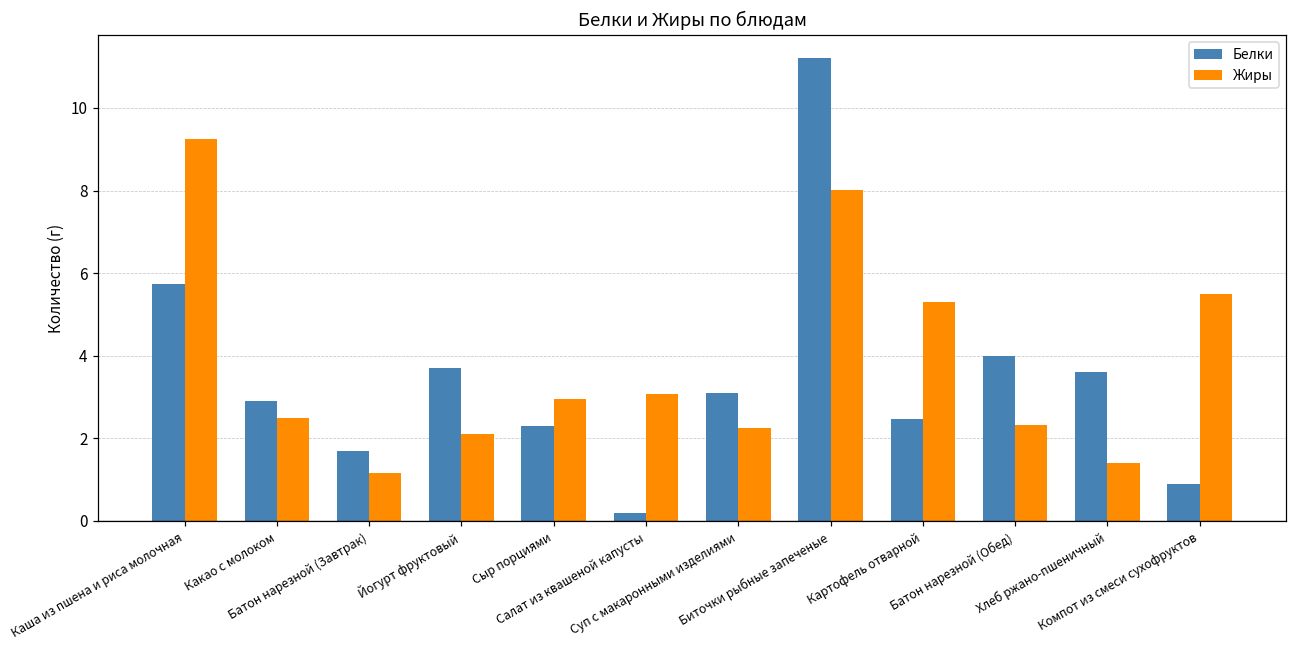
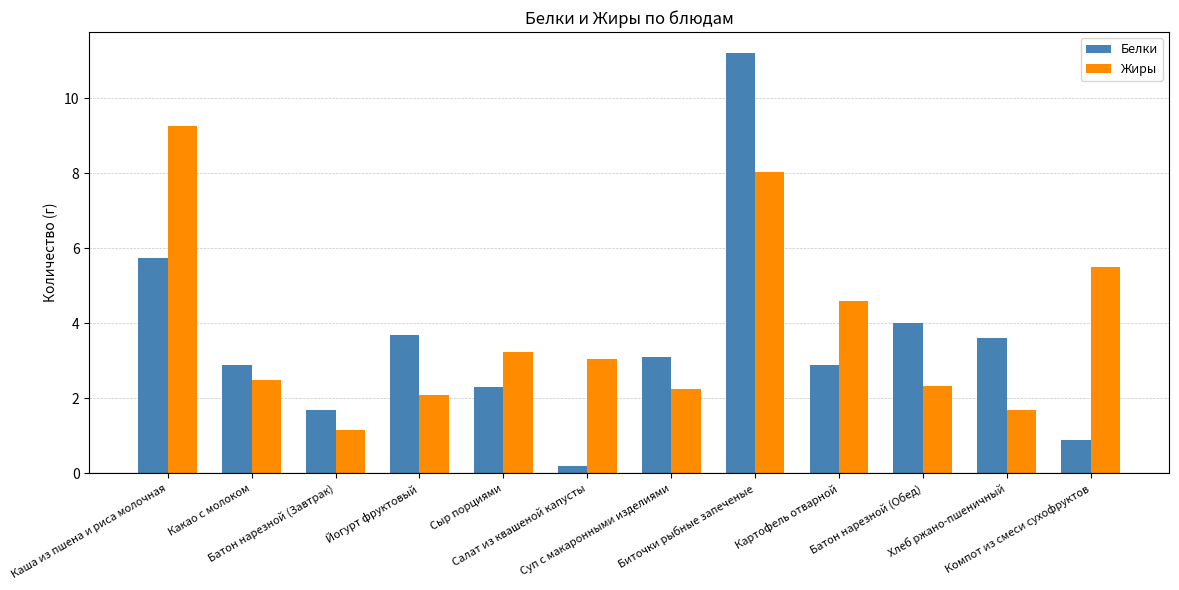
Жиры, Сыр порциями: 3.0 -> 3.2
Белки, Картофель отварной: 2.5 -> 2.9
Жиры, Картофель отварной: 5.3 -> 4.6
Жиры, Хлеб ржано-пшеничный: 1.4 -> 1.7
